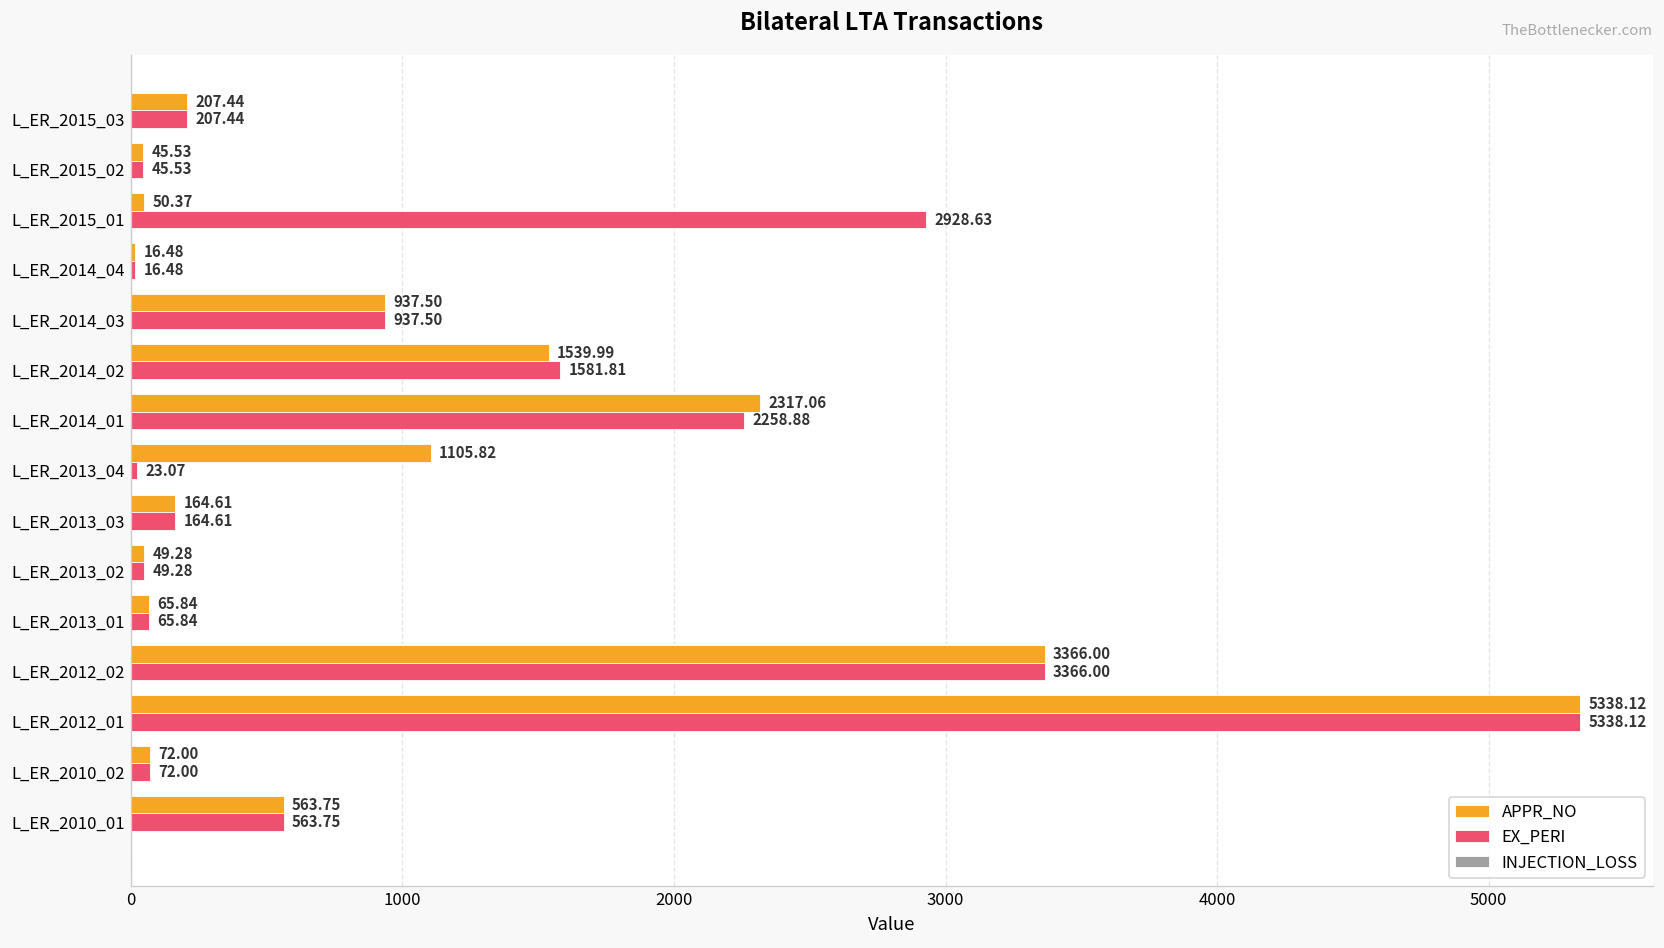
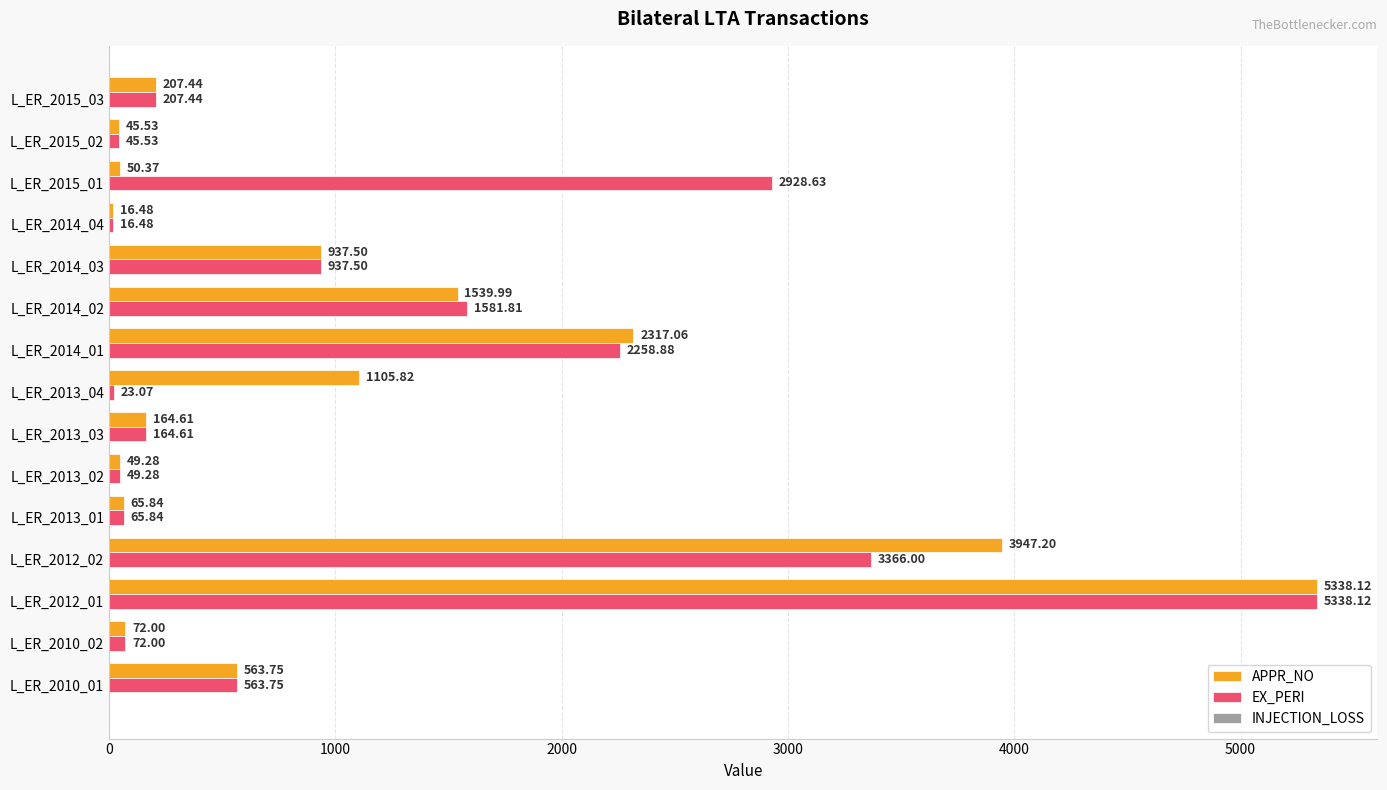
APPR_NO, L_ER_2012_02: 3366.00 -> 3947.20
